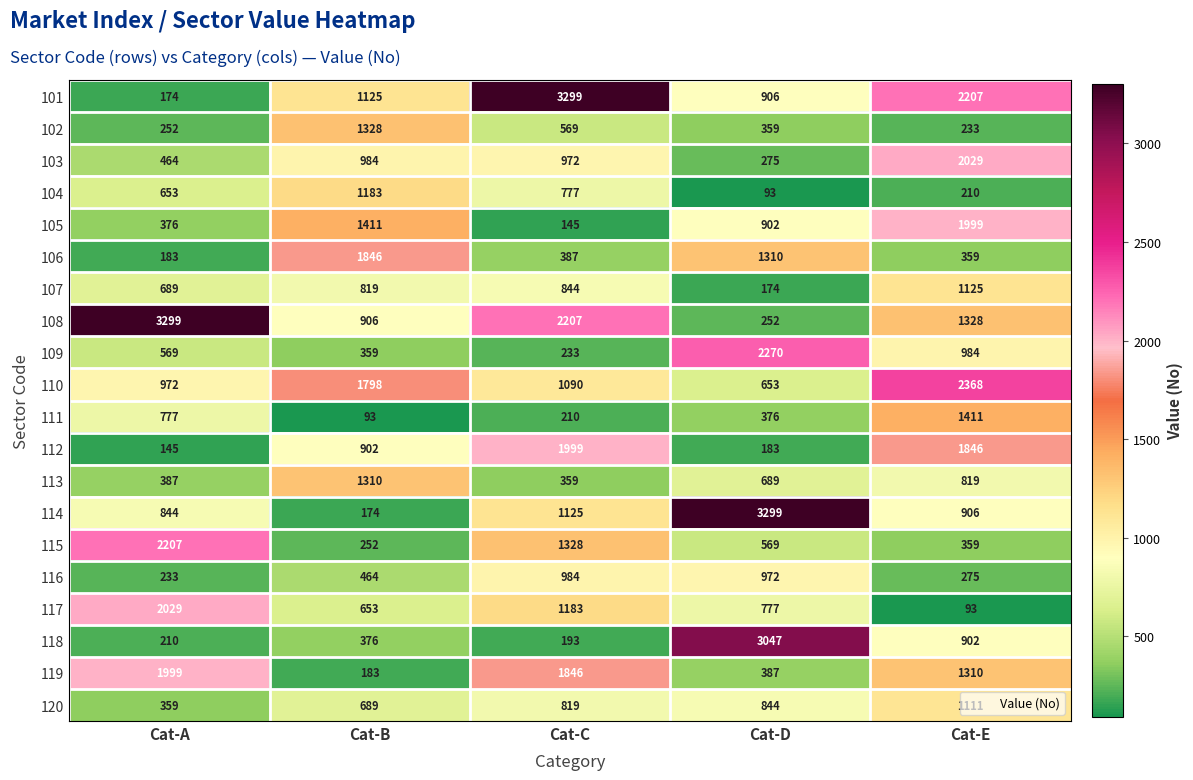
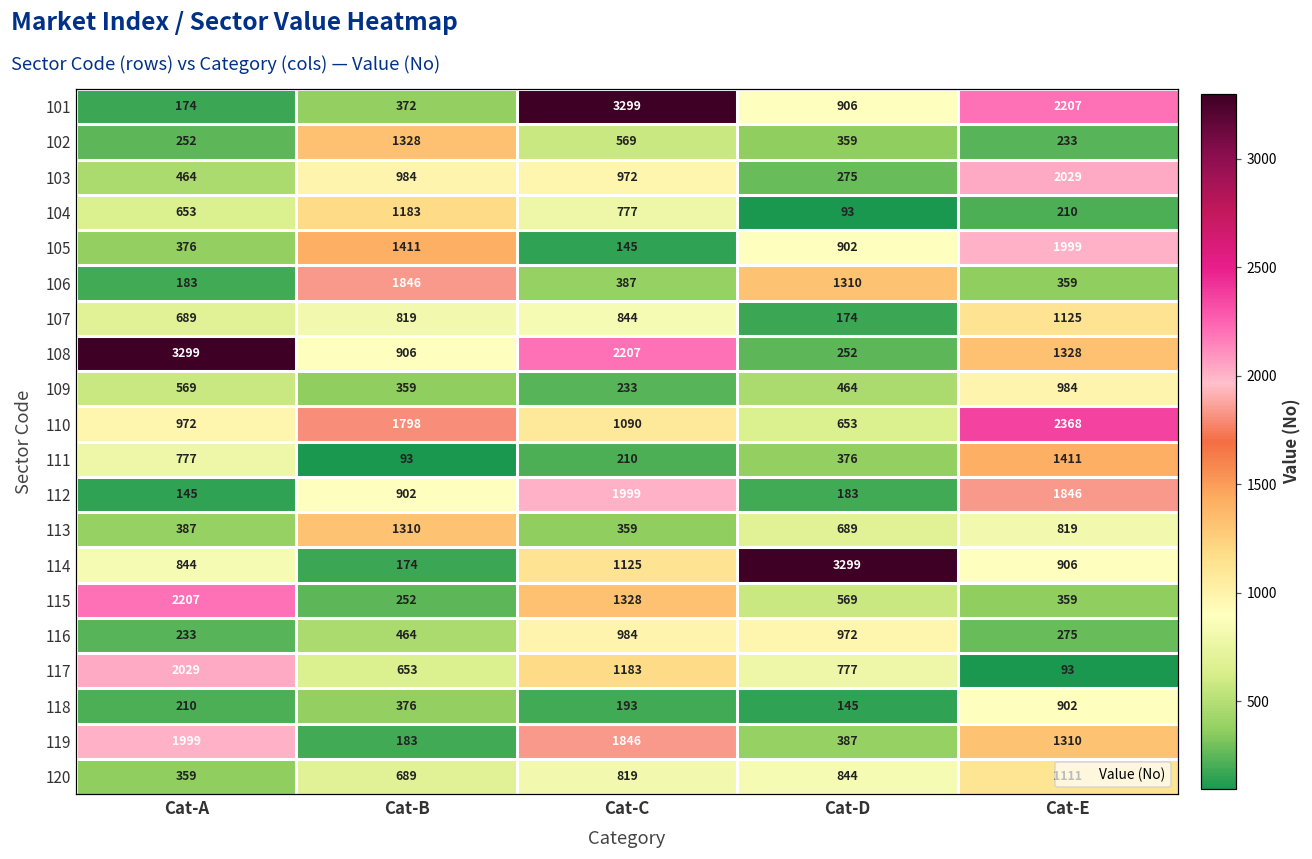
101, Cat-B: 1125 -> 372
109, Cat-D: 2270 -> 464
118, Cat-D: 3047 -> 145
